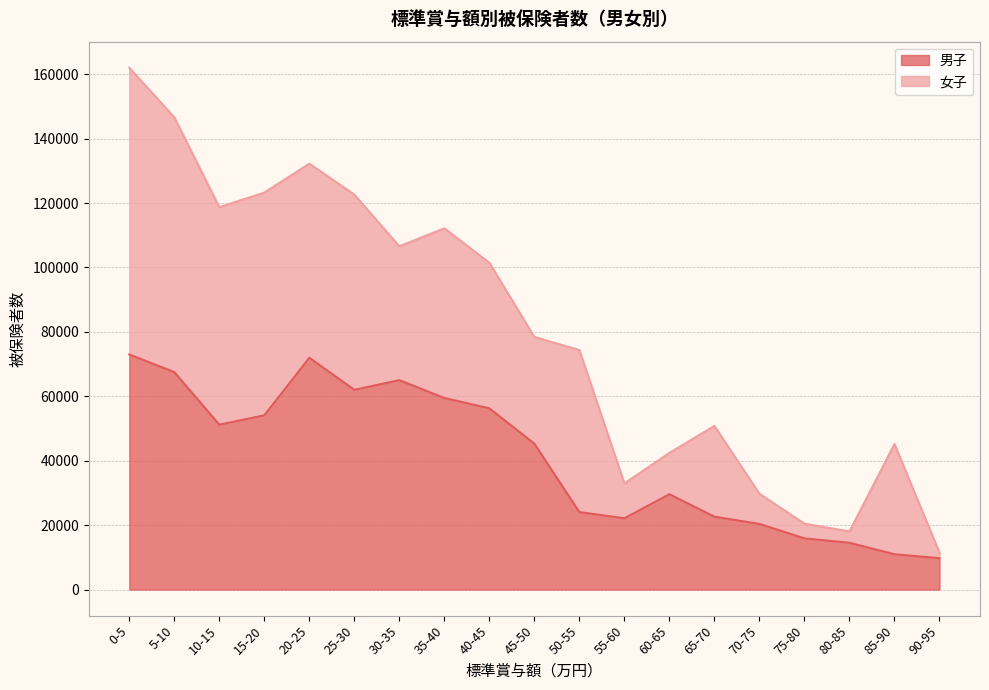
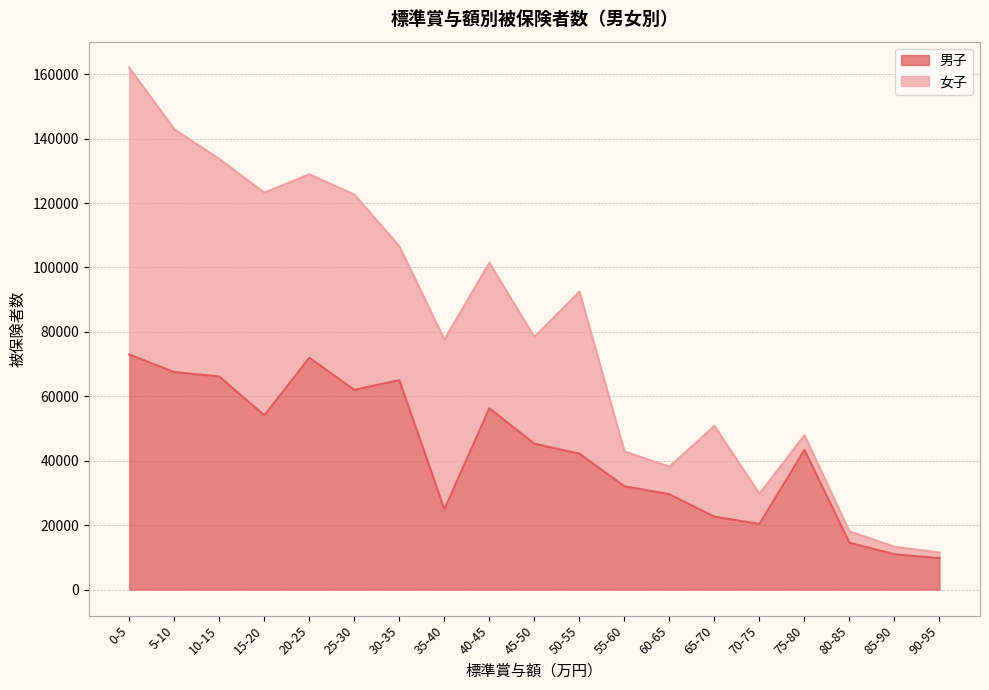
女子, 5-10: 79000 -> 75000
男子, 10-15: 51000 -> 66000
女子, 20-25: 60000 -> 57000
男子, 35-40: 59000 -> 25000
男子, 50-55: 24000 -> 42000
男子, 55-60: 22000 -> 32000
女子, 60-65: 13000 -> 9000
男子, 75-80: 16000 -> 43000
女子, 85-90: 34000 -> 2000
